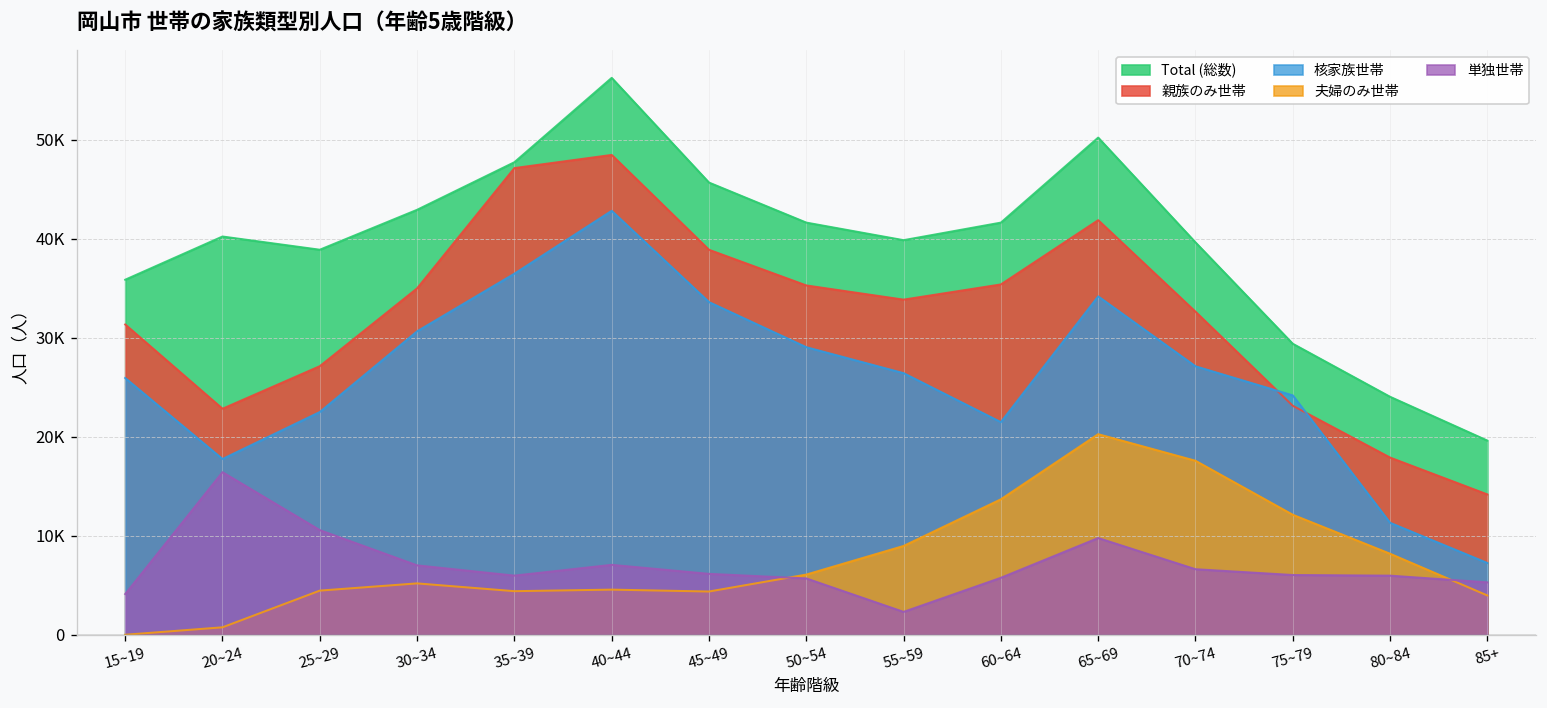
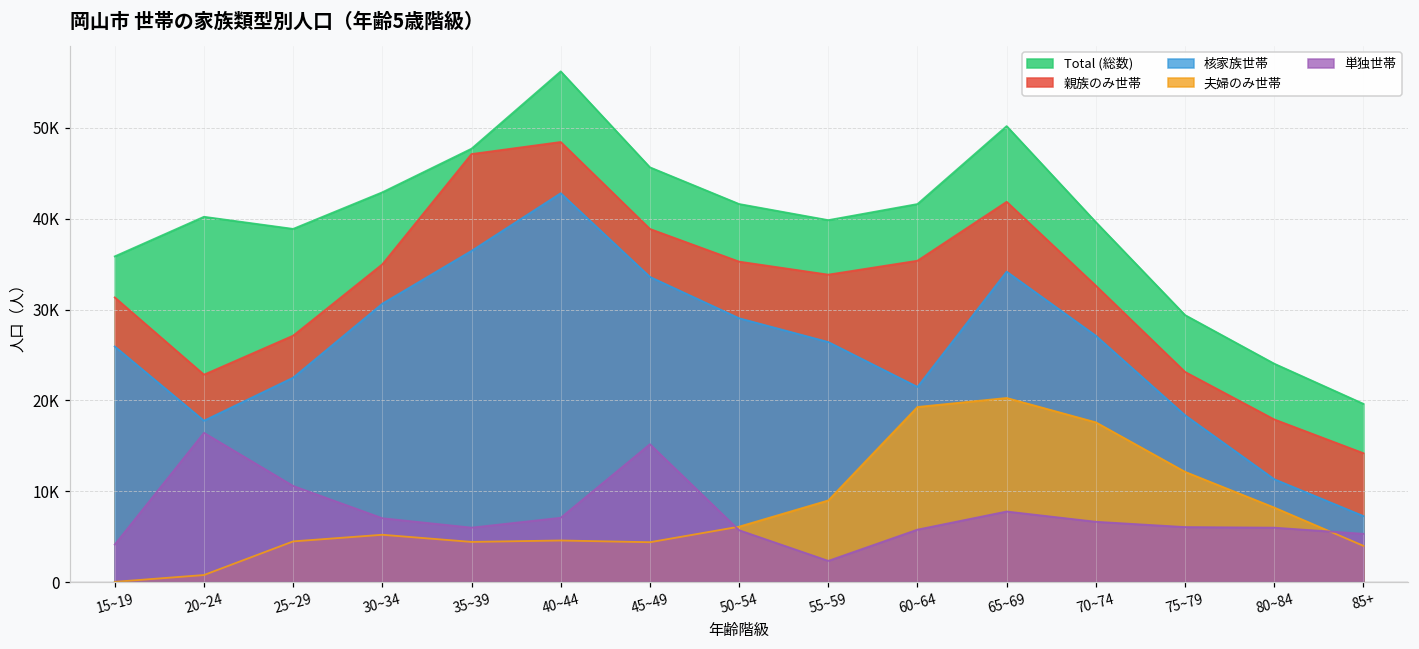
単独世帯, 45~49: 6000 -> 15000
夫婦のみ世帯, 60~64: 14000 -> 19000
単独世帯, 65~69: 10000 -> 8000
核家族世帯, 75~79: 24000 -> 18000
